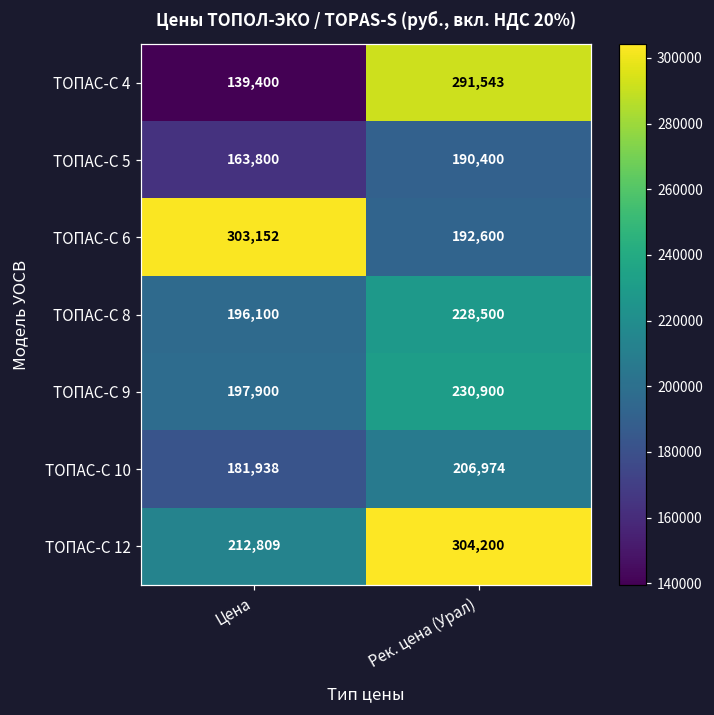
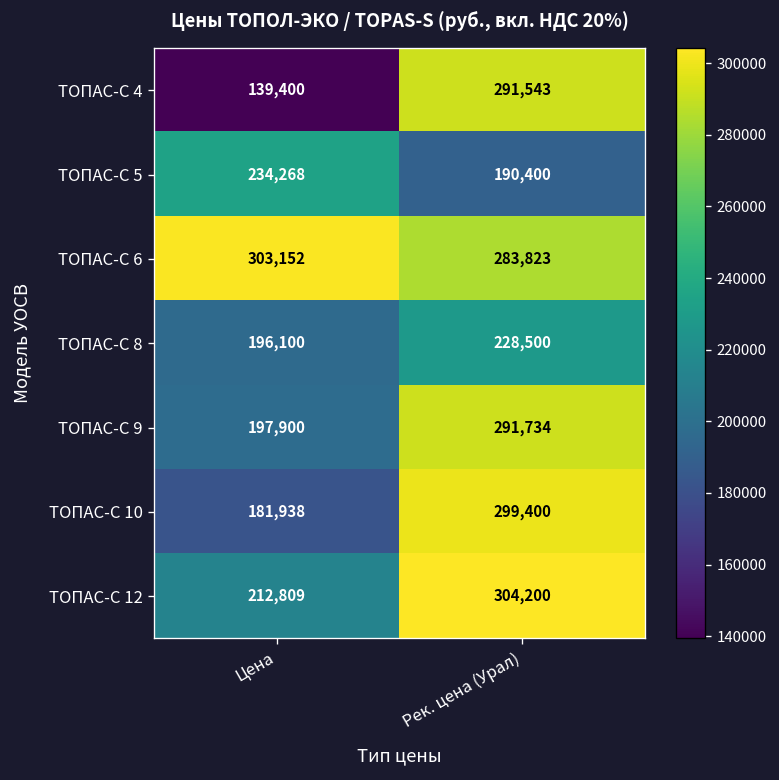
ТОПАС-С 5, Цена: 163,800 -> 234,268
ТОПАС-С 6, Рек. цена (Урал): 192,600 -> 283,823
ТОПАС-С 9, Рек. цена (Урал): 230,900 -> 291,734
ТОПАС-С 10, Рек. цена (Урал): 206,974 -> 299,400
